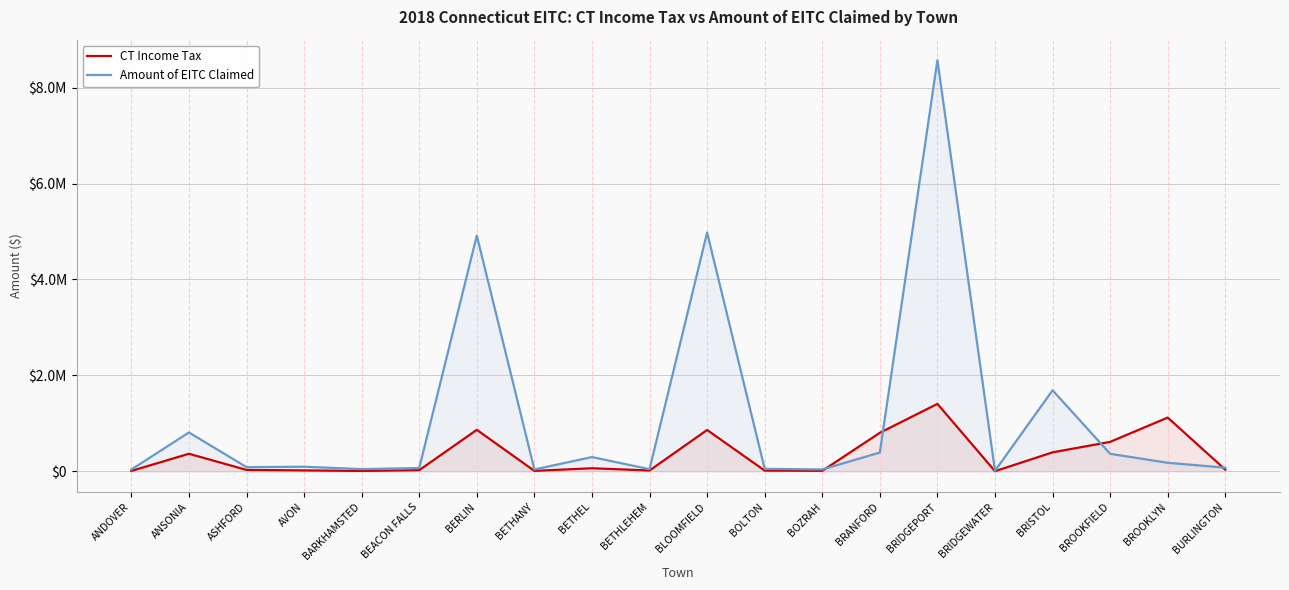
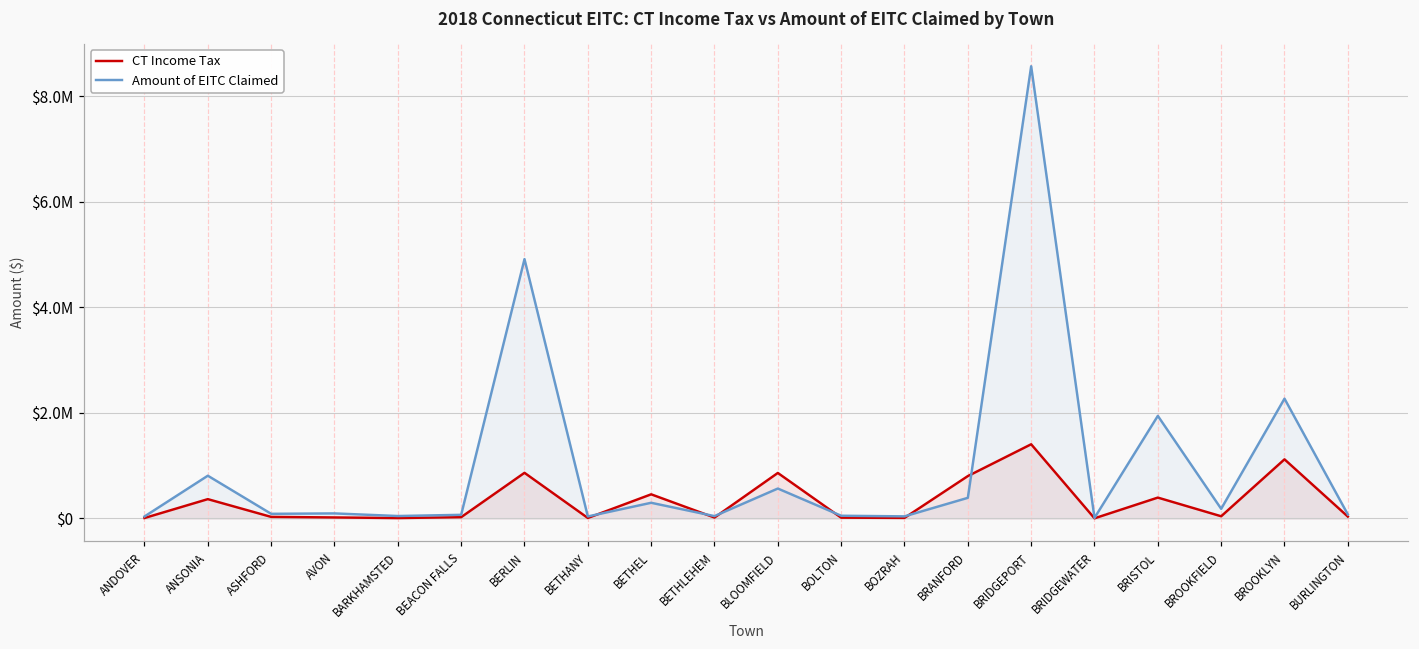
CT Income Tax, BETHEL: $100000 -> $500000
Amount of EITC Claimed, BLOOMFIELD: $5000000 -> $600000
Amount of EITC Claimed, BRISTOL: $1700000 -> $1900000
CT Income Tax, BROOKFIELD: $600000 -> $0
Amount of EITC Claimed, BROOKFIELD: $400000 -> $200000
Amount of EITC Claimed, BROOKLYN: $200000 -> $2300000
